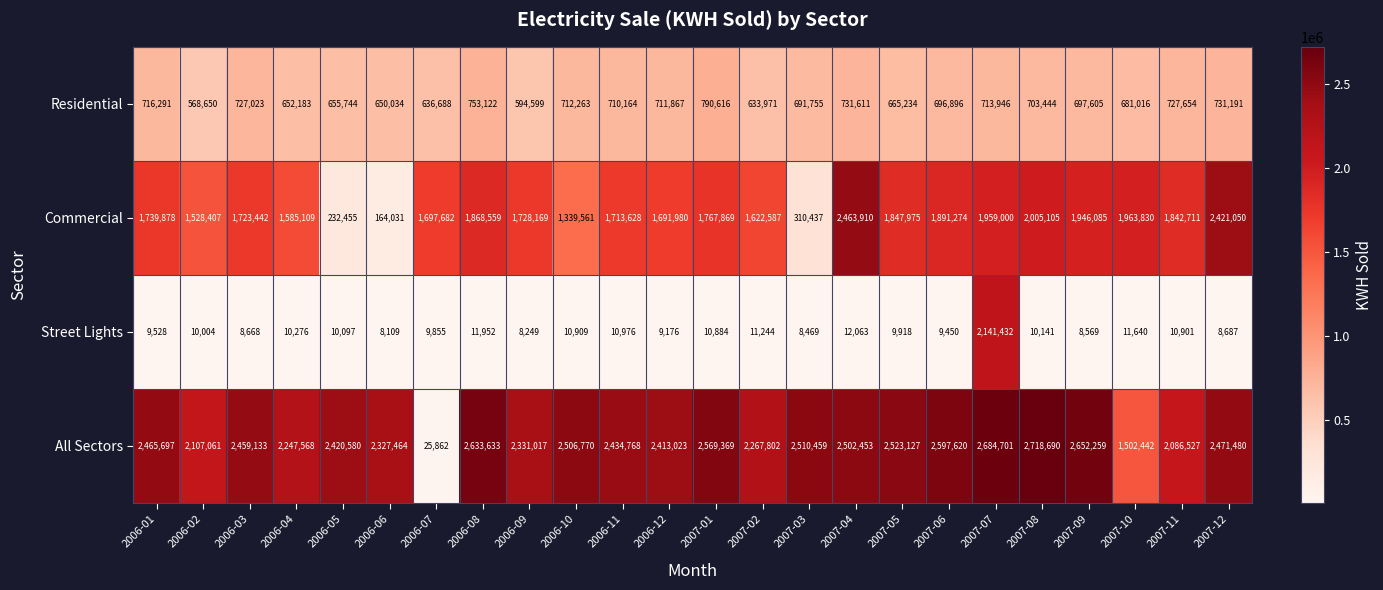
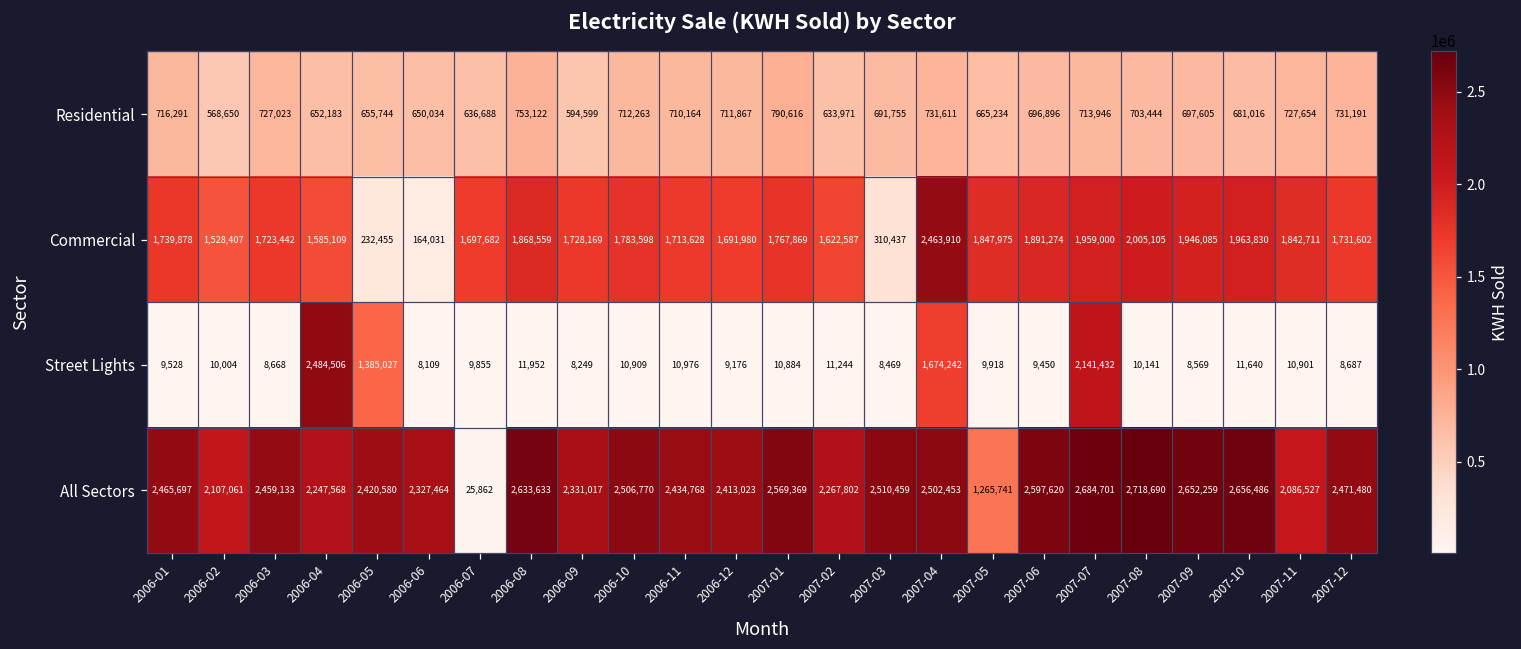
Commercial, 2006-10: 1,339,561 -> 1,783,598
Commercial, 2007-12: 2,421,050 -> 1,731,602
Street Lights, 2006-04: 10,276 -> 2,484,506
Street Lights, 2006-05: 10,097 -> 1,385,027
Street Lights, 2007-04: 12,063 -> 1,674,242
All Sectors, 2007-05: 2,523,127 -> 1,265,741
All Sectors, 2007-10: 1,502,442 -> 2,656,486
